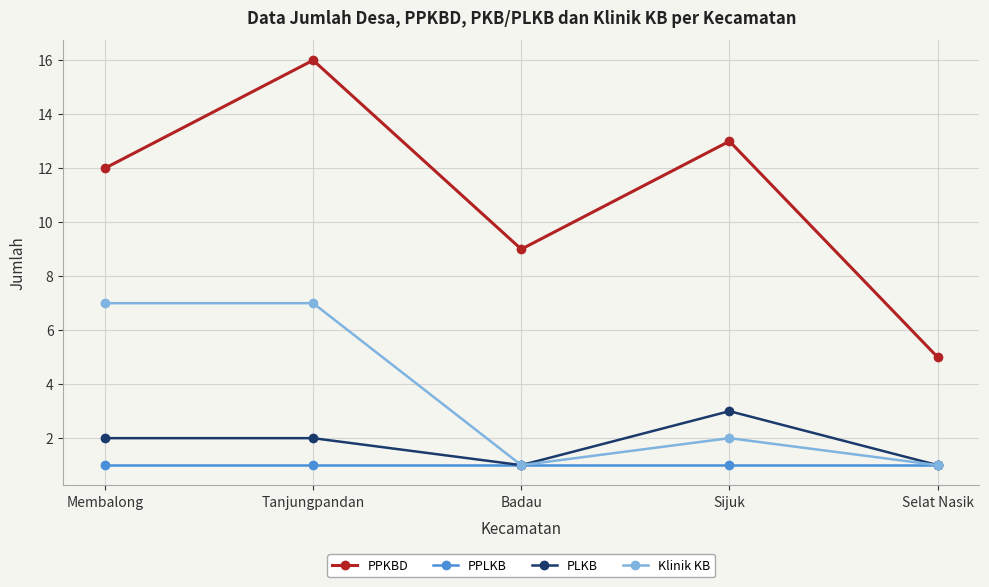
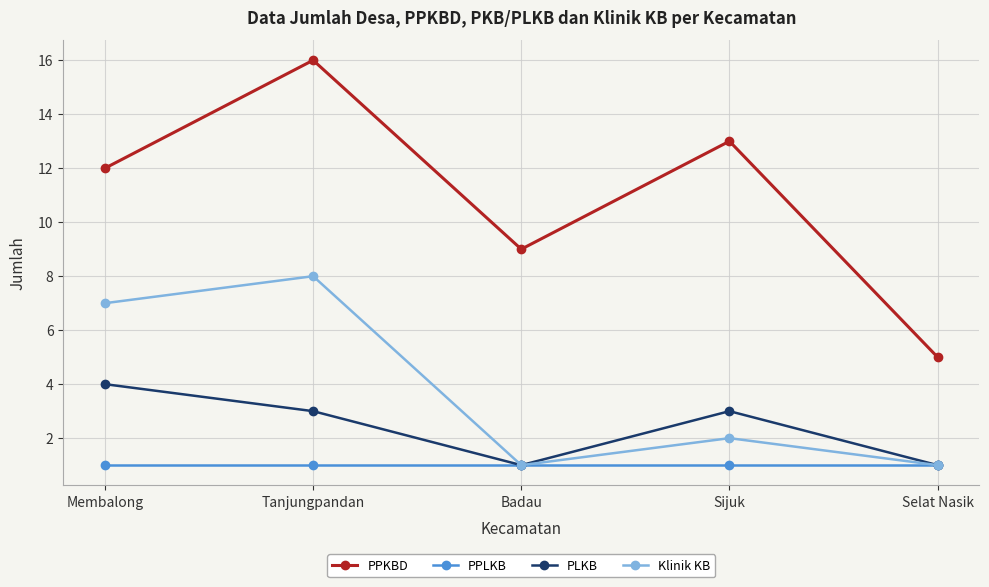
PLKB, Membalong: 2 -> 4
PLKB, Tanjungpandan: 2 -> 3
Klinik KB, Tanjungpandan: 7 -> 8
